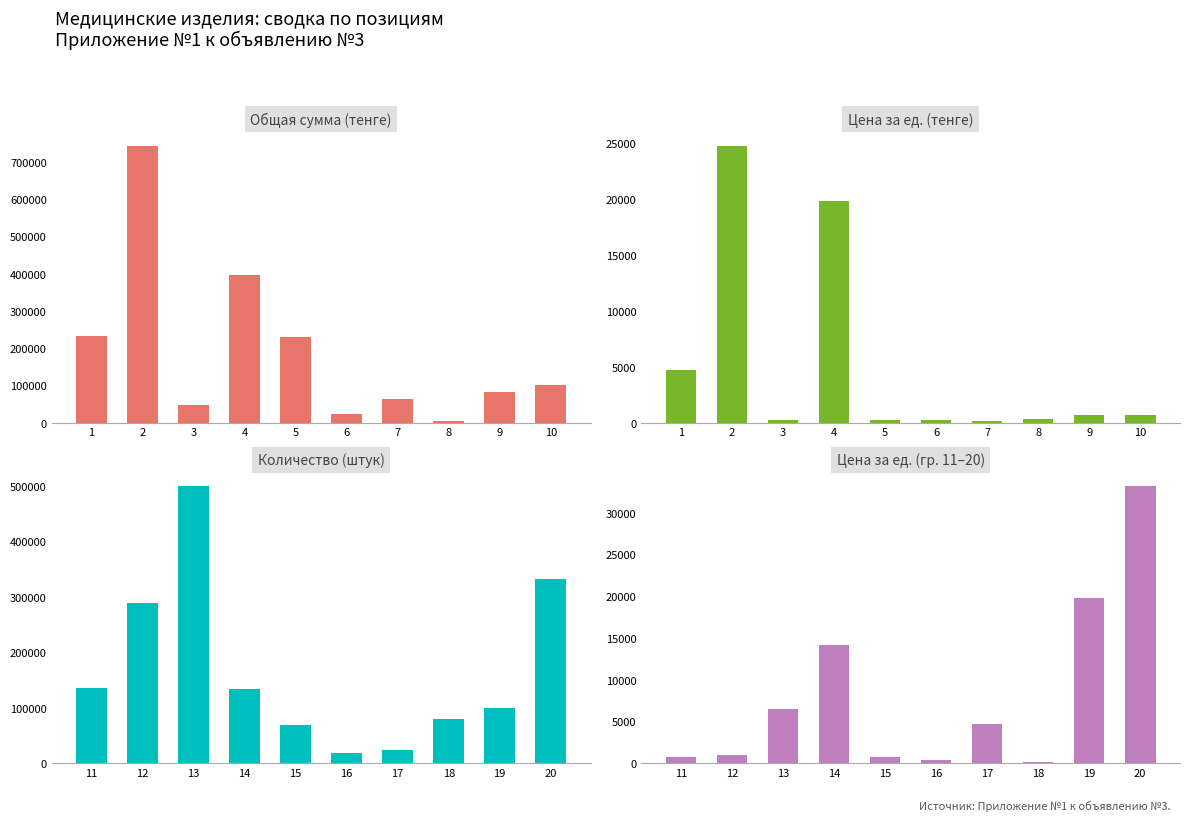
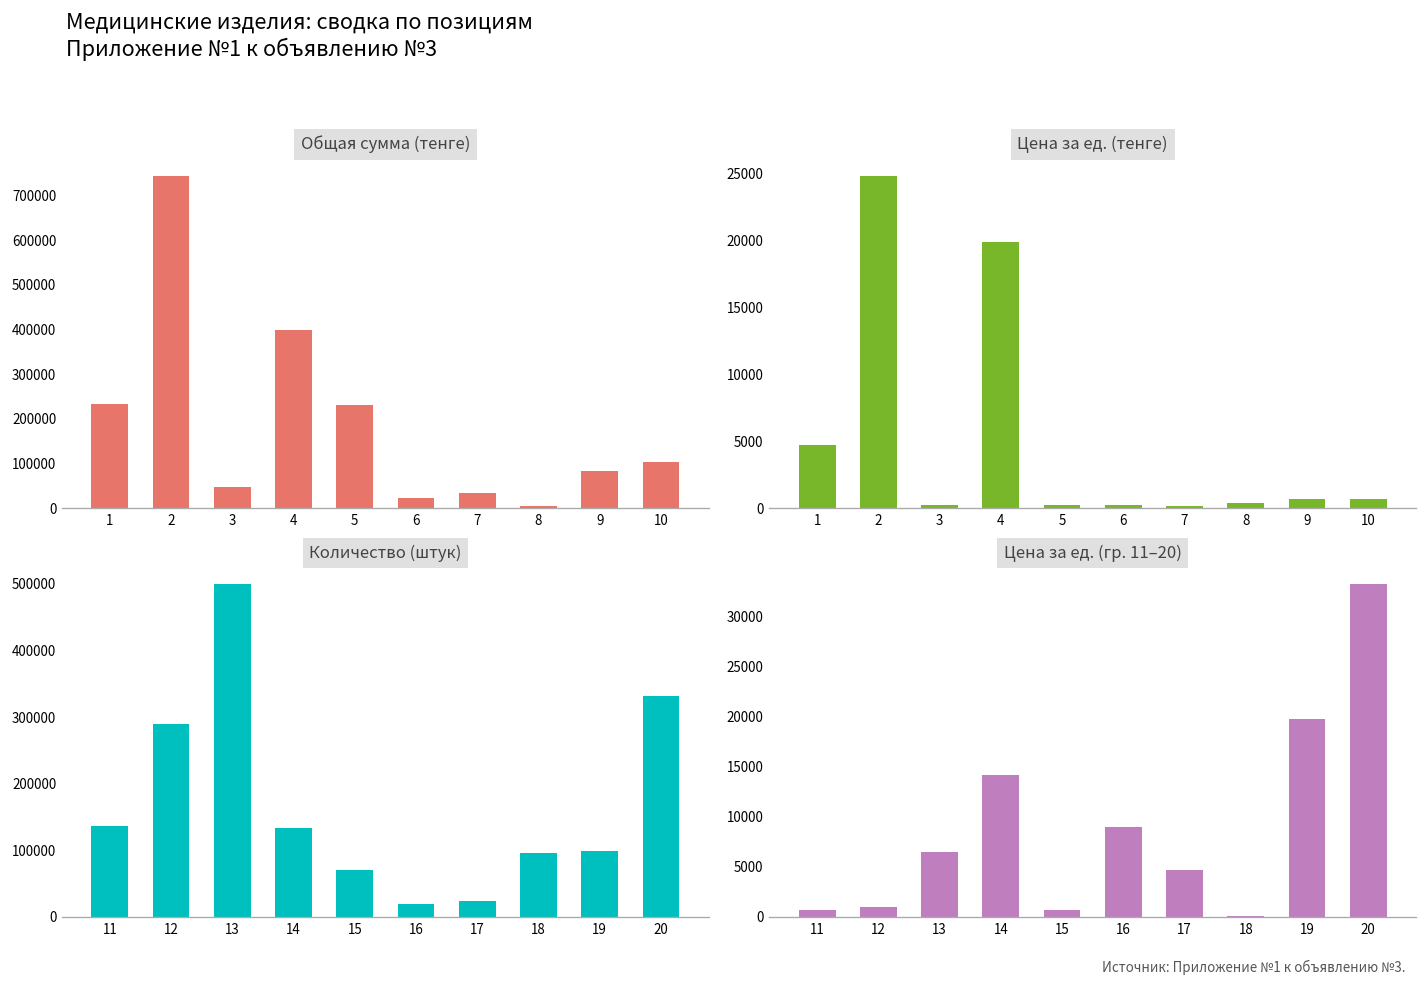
Общая сумма (тенге), 7: 60000 -> 30000
Количество (штук), 18: 80000 -> 100000
Цена за ед. (гр. 11–20), 16: 0 -> 9000
